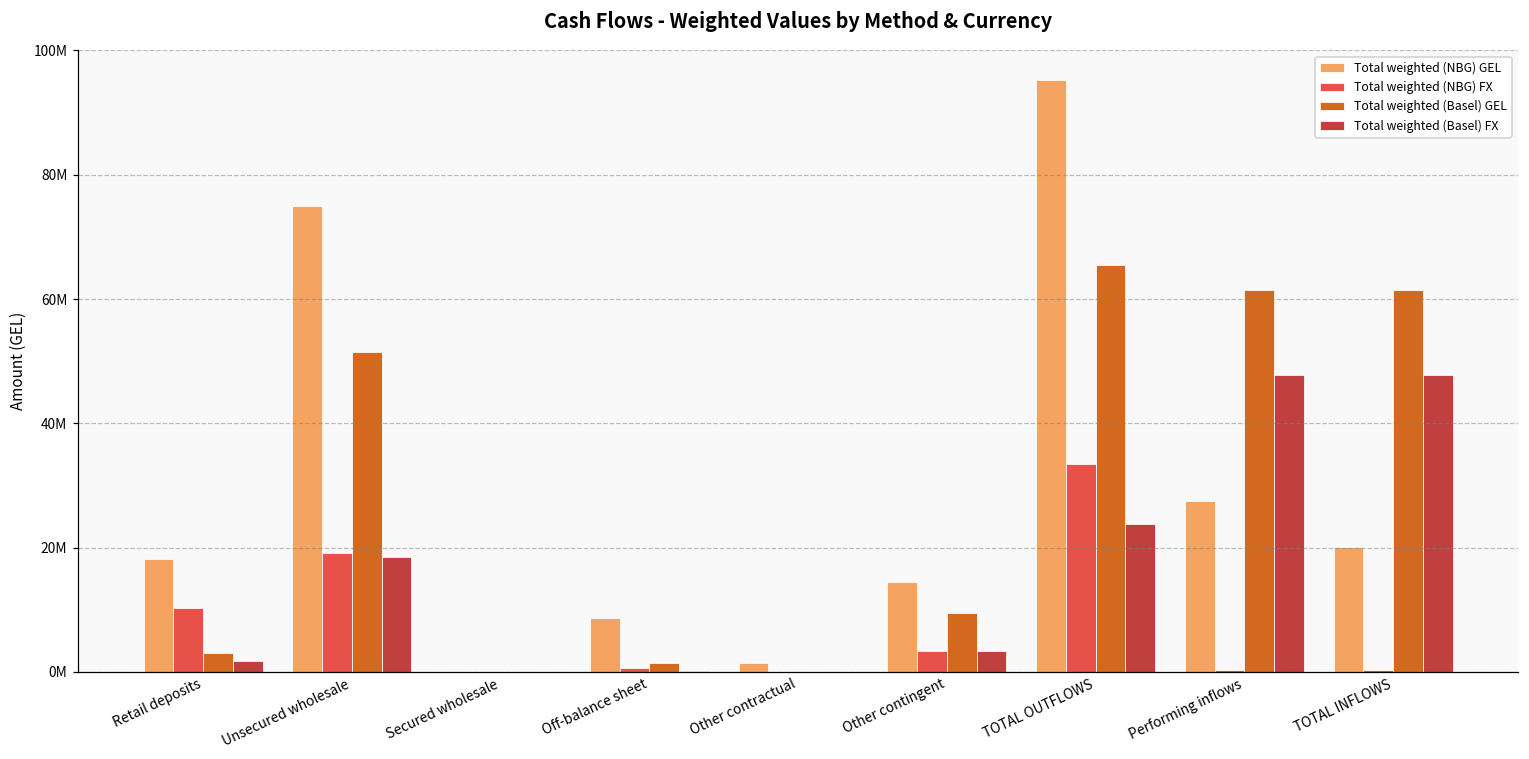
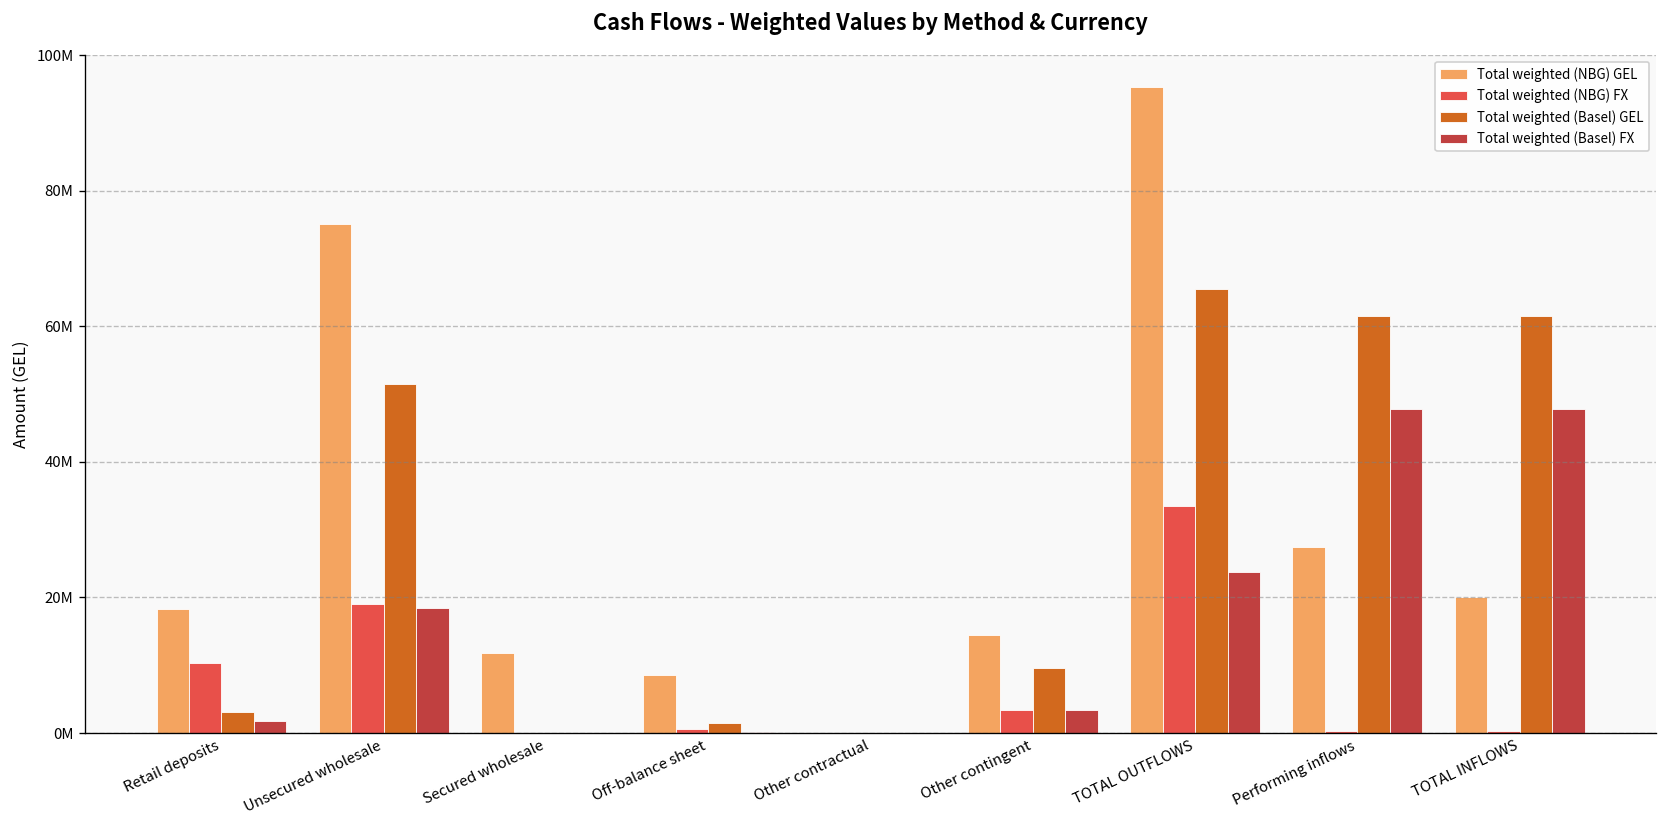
Total weighted (NBG) GEL, Secured wholesale: 0 -> 12000000
Total weighted (NBG) GEL, Other contractual: 1000000 -> 0
